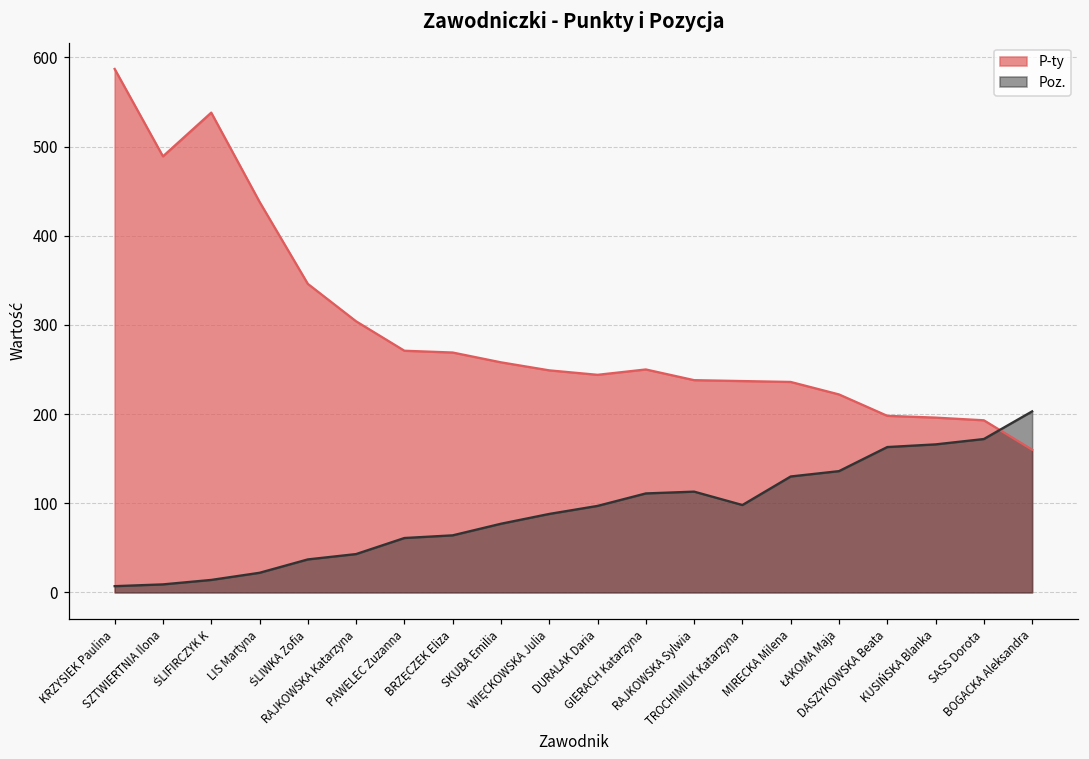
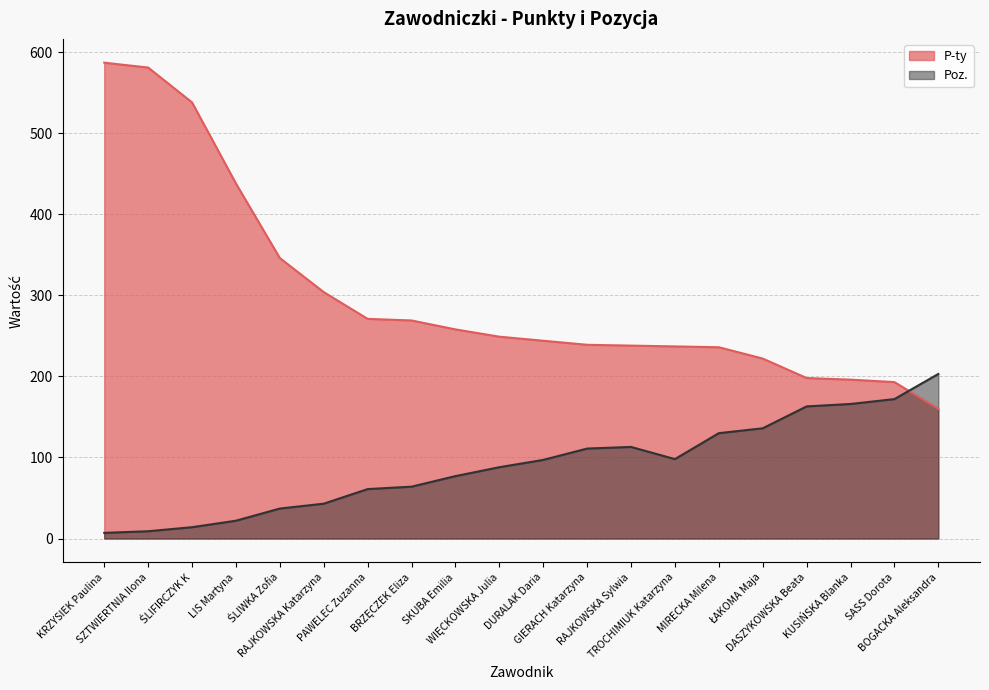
P-ty, SZTWIERTNIA Ilona: 490 -> 580
P-ty, GIERACH Katarzyna: 250 -> 240
